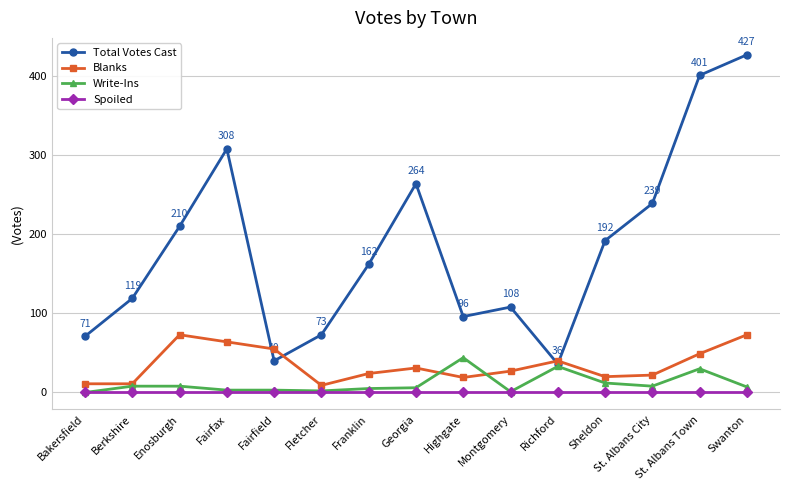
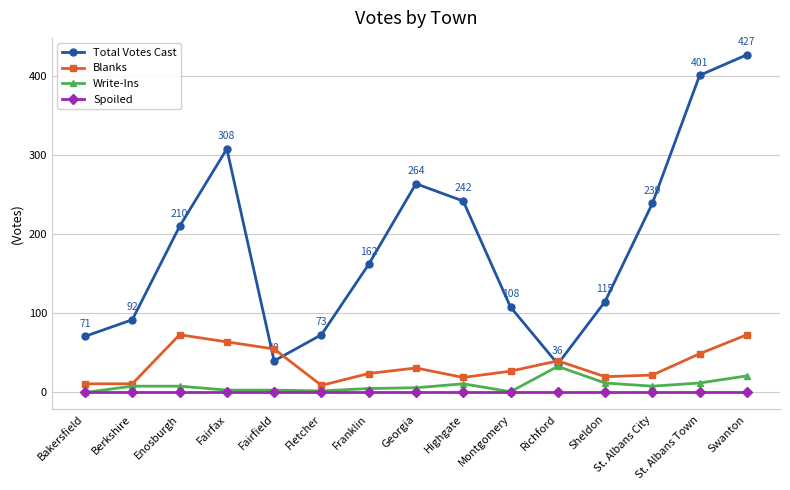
Total Votes Cast, Berkshire: 119 -> 92
Total Votes Cast, Highgate: 96 -> 242
Write-Ins, Highgate: 40 -> 10
Total Votes Cast, Sheldon: 192 -> 115
Write-Ins, St. Albans Town: 30 -> 10
Write-Ins, Swanton: 10 -> 20
